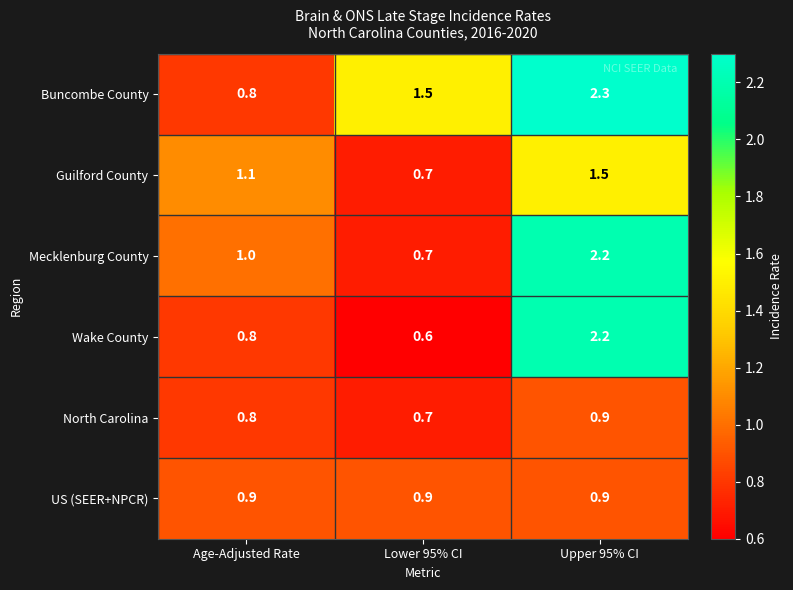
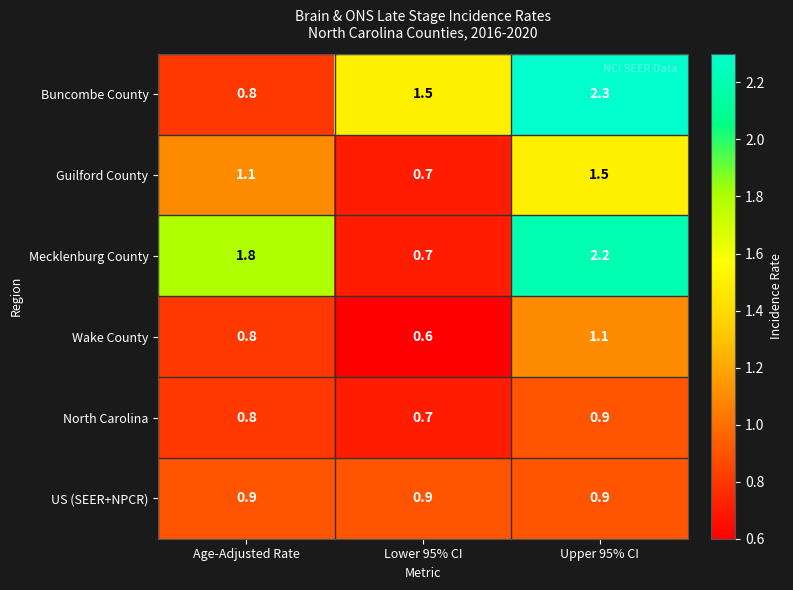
Mecklenburg County, Age-Adjusted Rate: 1.0 -> 1.8
Wake County, Upper 95% CI: 2.2 -> 1.1
